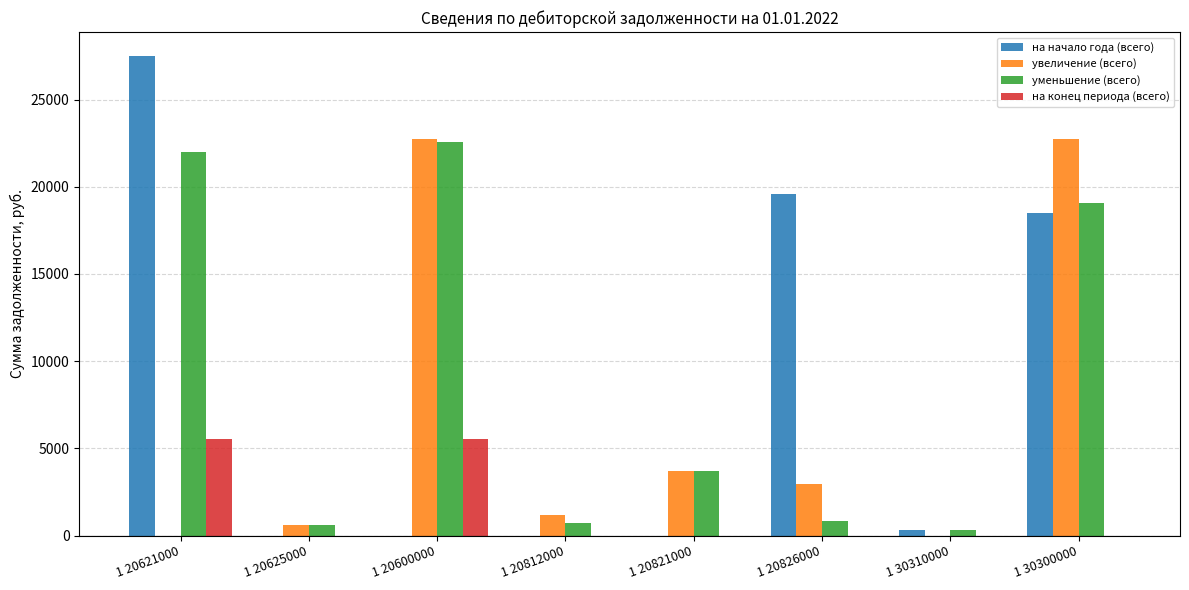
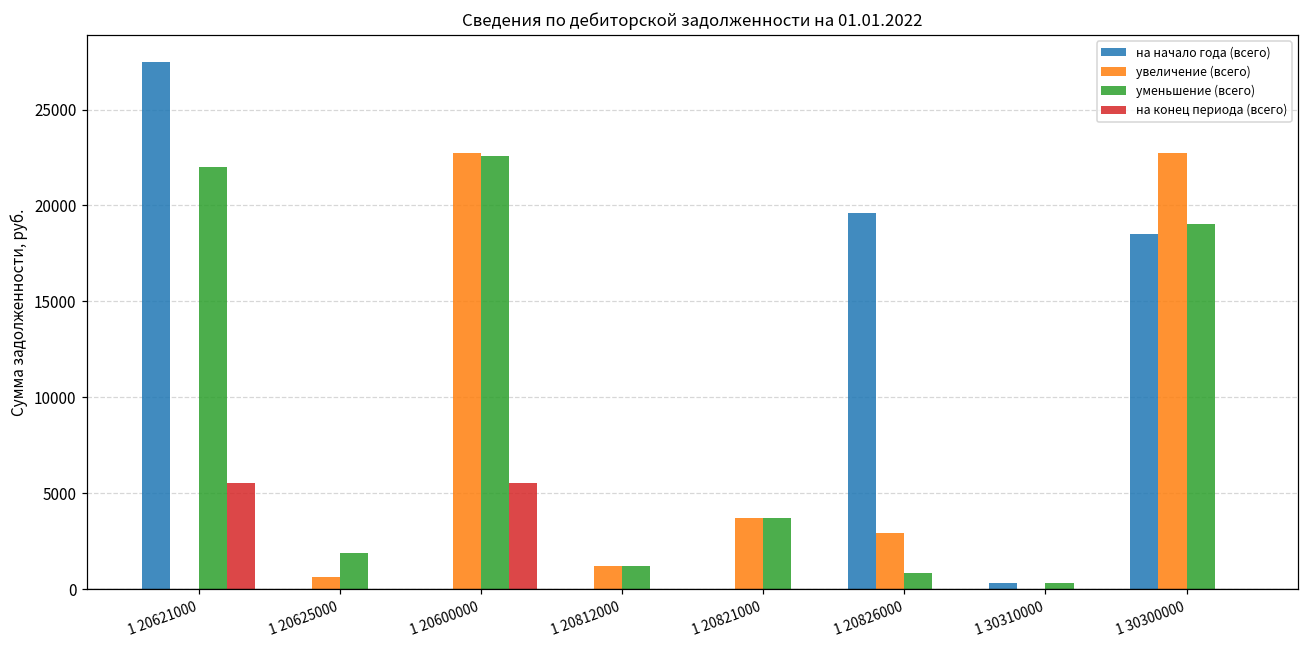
уменьшение (всего), 1 20625000: 600 -> 1900
уменьшение (всего), 1 20812000: 700 -> 1200
